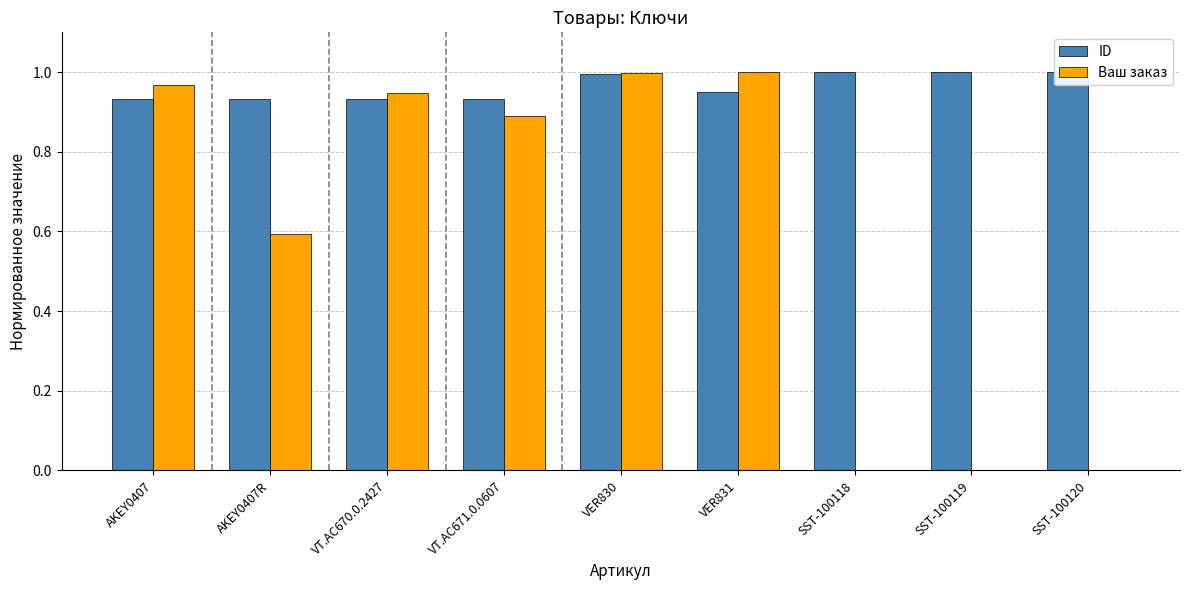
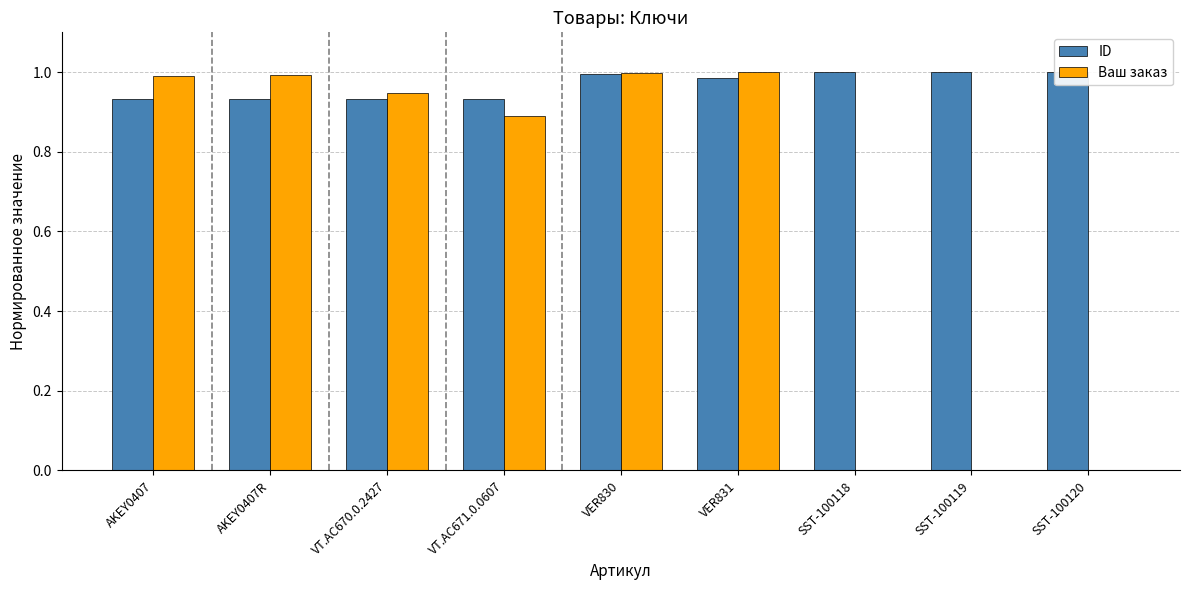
Ваш заказ, AKEY0407: 0.97 -> 0.99
Ваш заказ, AKEY0407R: 0.59 -> 0.99
ID, VER831: 0.95 -> 0.99
